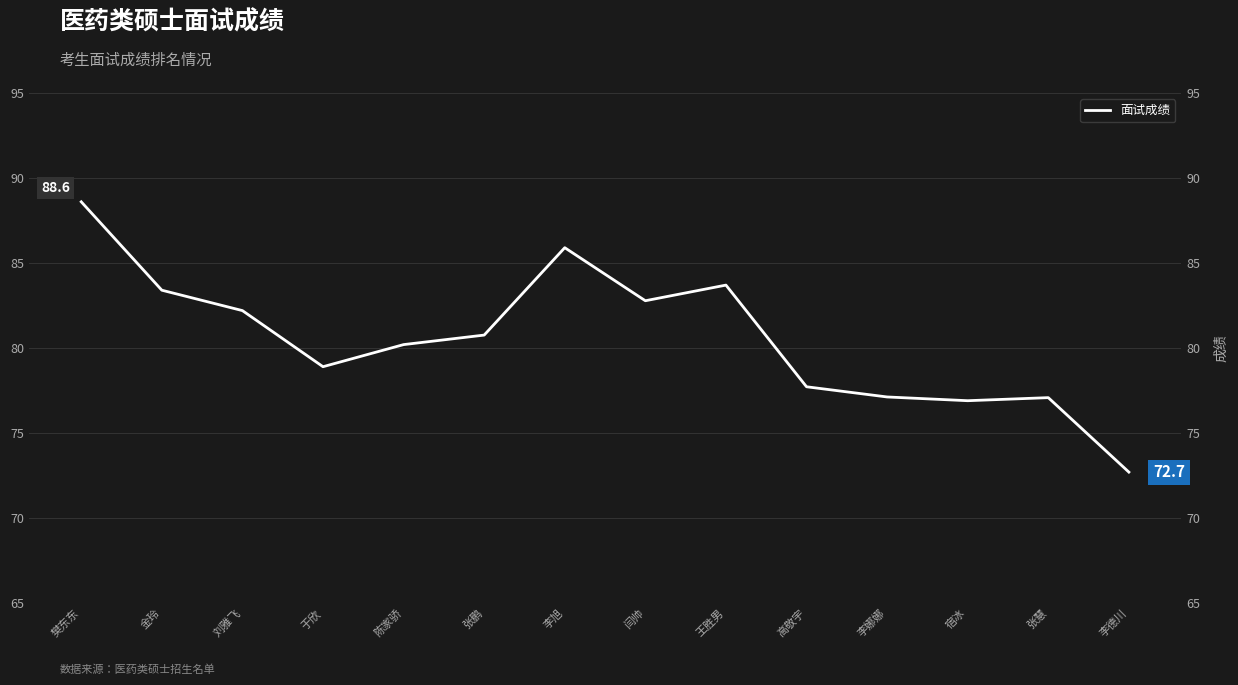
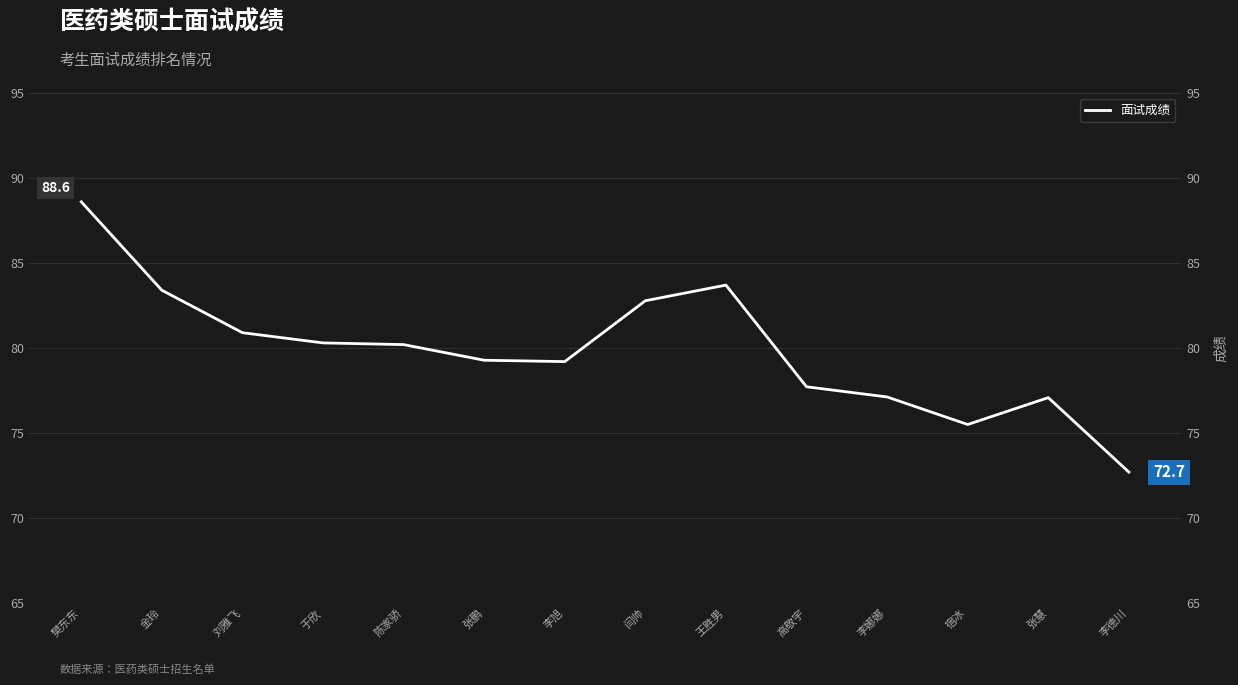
刘雅飞: 82.2 -> 80.9
于欣: 78.9 -> 80.3
张鹏: 80.8 -> 79.3
李旭: 85.9 -> 79.2
宿冰: 76.9 -> 75.5
